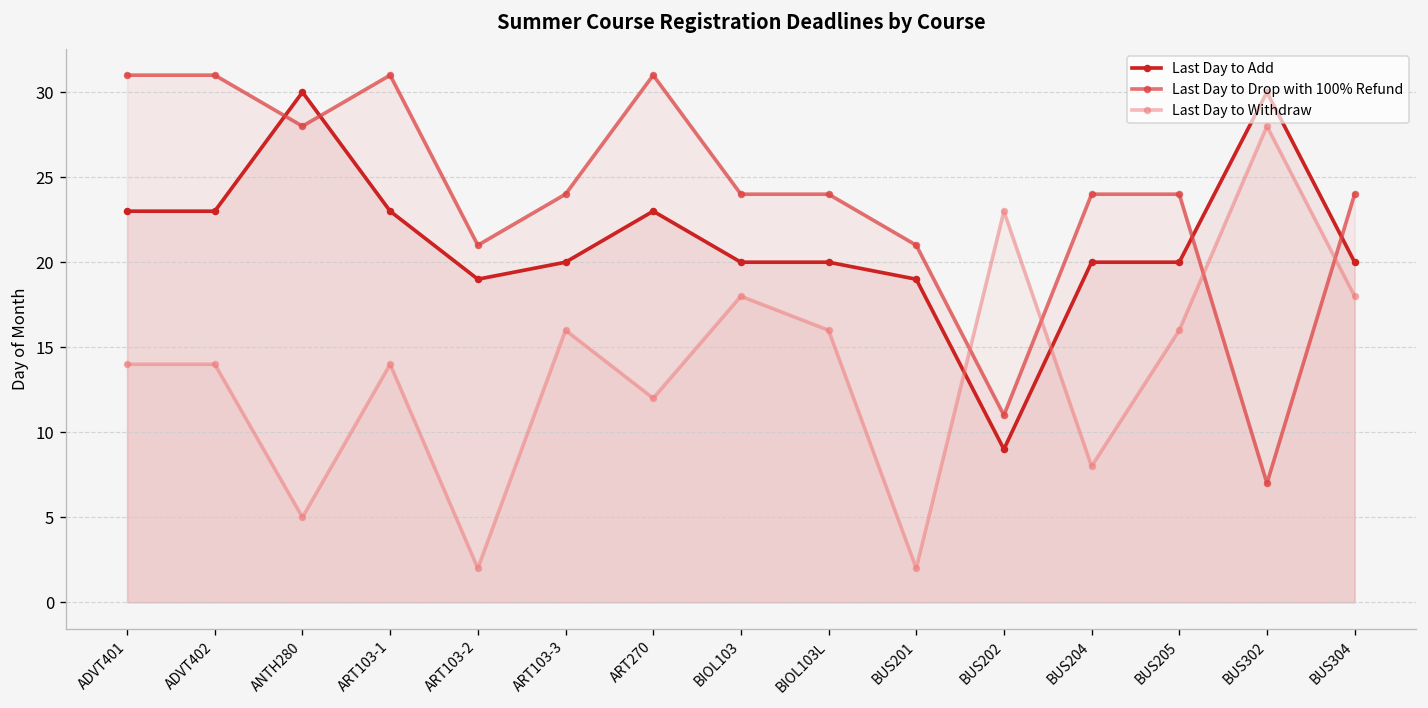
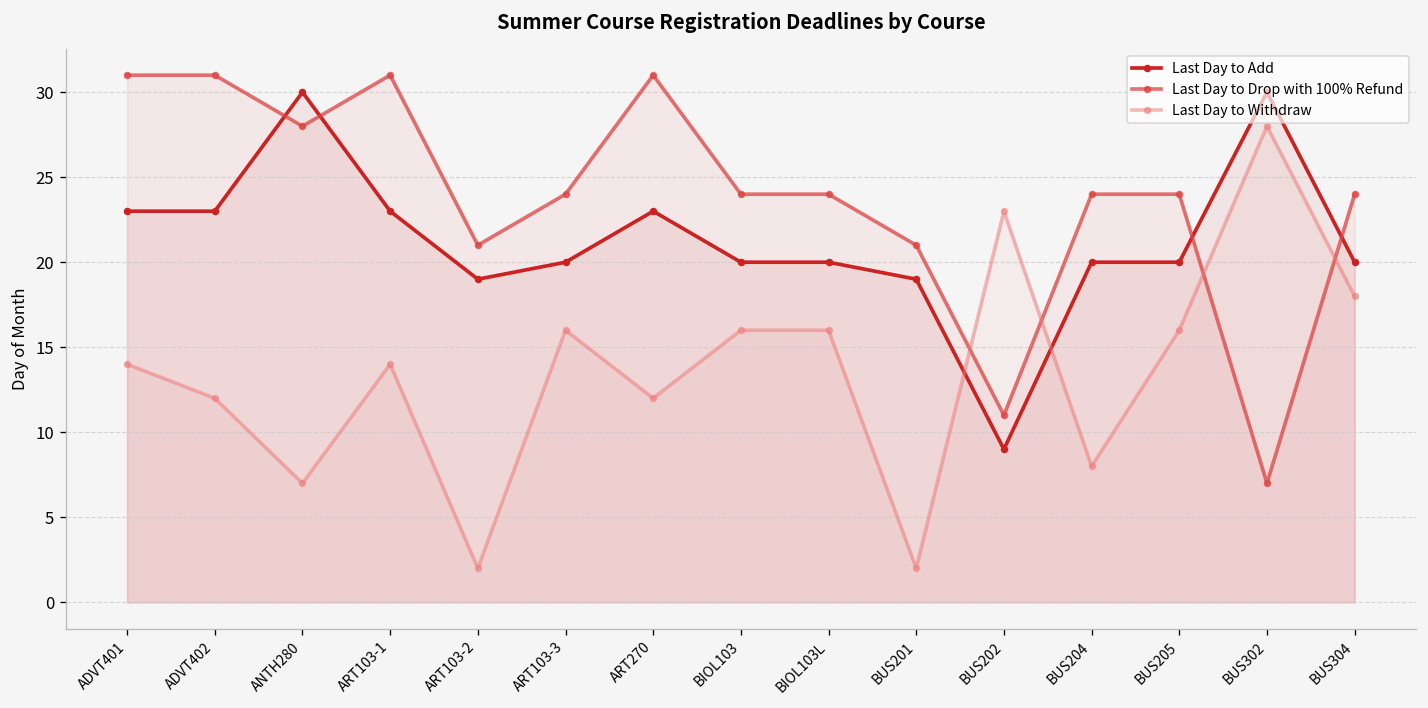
Last Day to Withdraw, ADVT402: 14 -> 12
Last Day to Withdraw, ANTH280: 5 -> 7
Last Day to Withdraw, BIOL103: 18 -> 16
